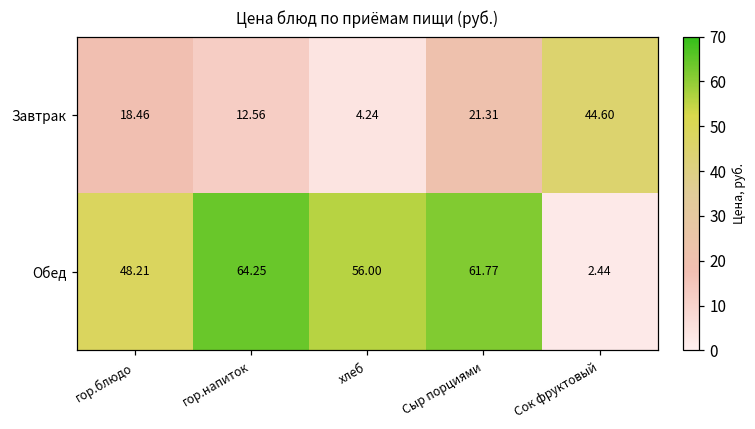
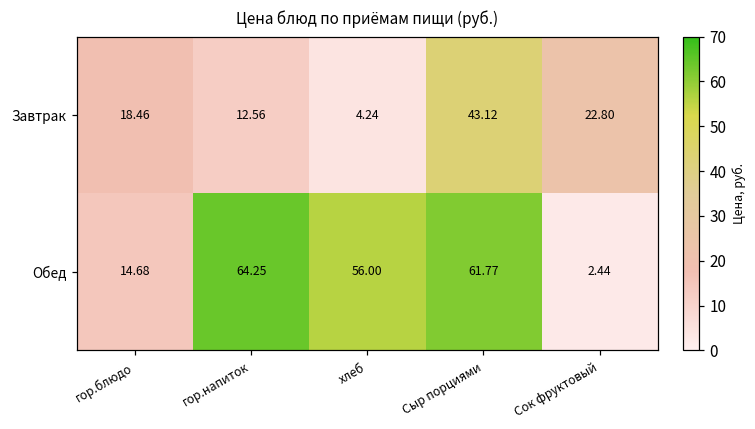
Завтрак, Сыр порциями: 21.31 -> 43.12
Завтрак, Сок фруктовый: 44.60 -> 22.80
Обед, гор.блюдо: 48.21 -> 14.68
